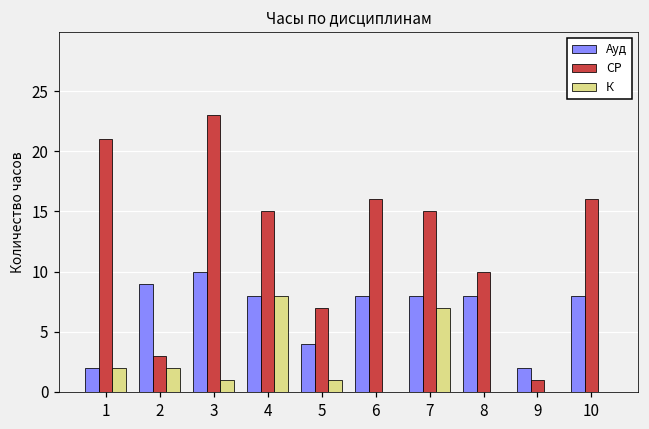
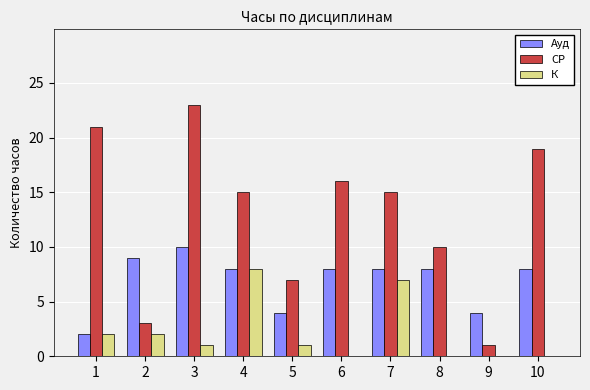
Ауд, 9: 2 -> 4
СР, 10: 16 -> 19
